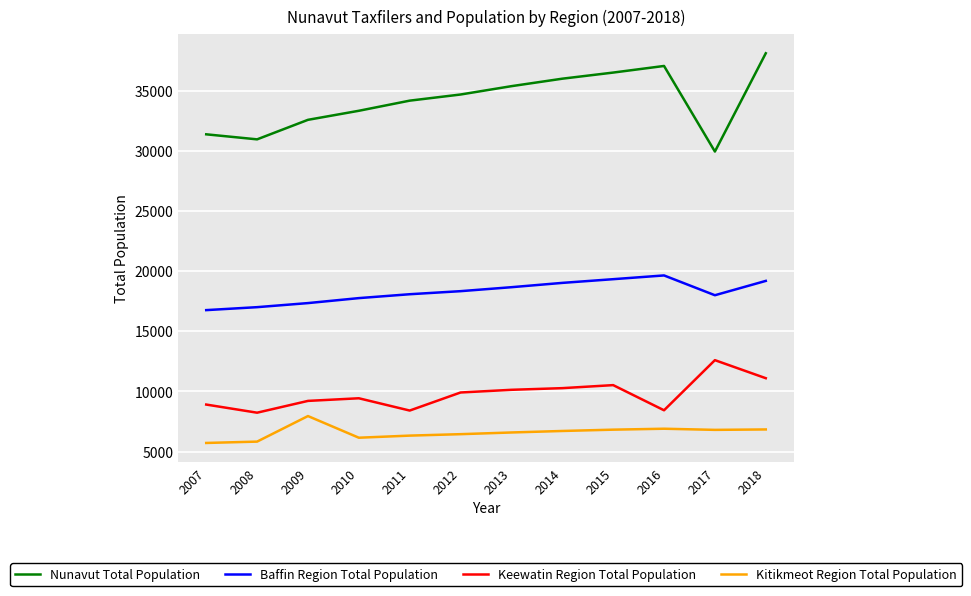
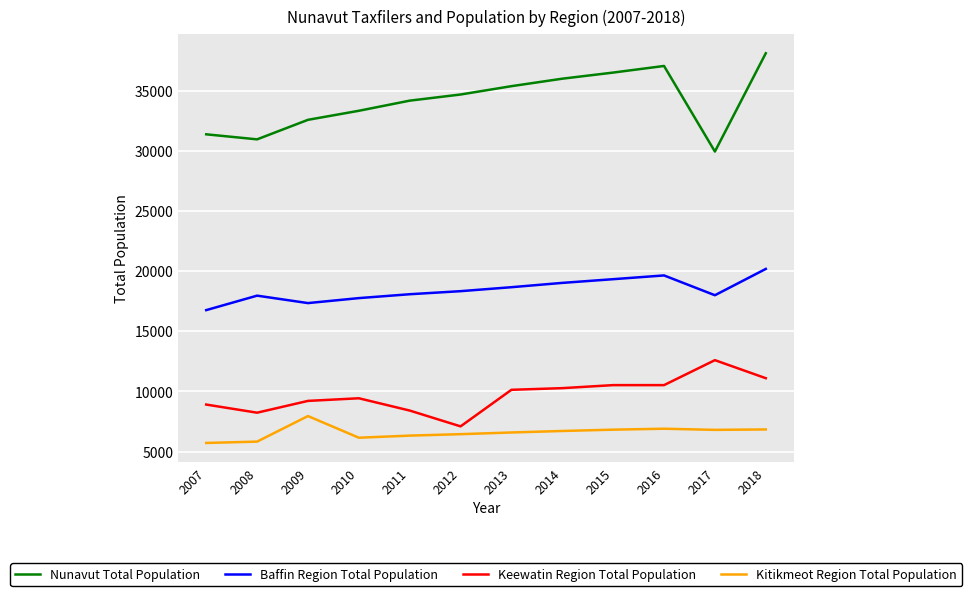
Baffin Region Total Population, 2008: 17000 -> 18000
Keewatin Region Total Population, 2012: 9900 -> 7100
Keewatin Region Total Population, 2016: 8400 -> 10500
Baffin Region Total Population, 2018: 19200 -> 20200
